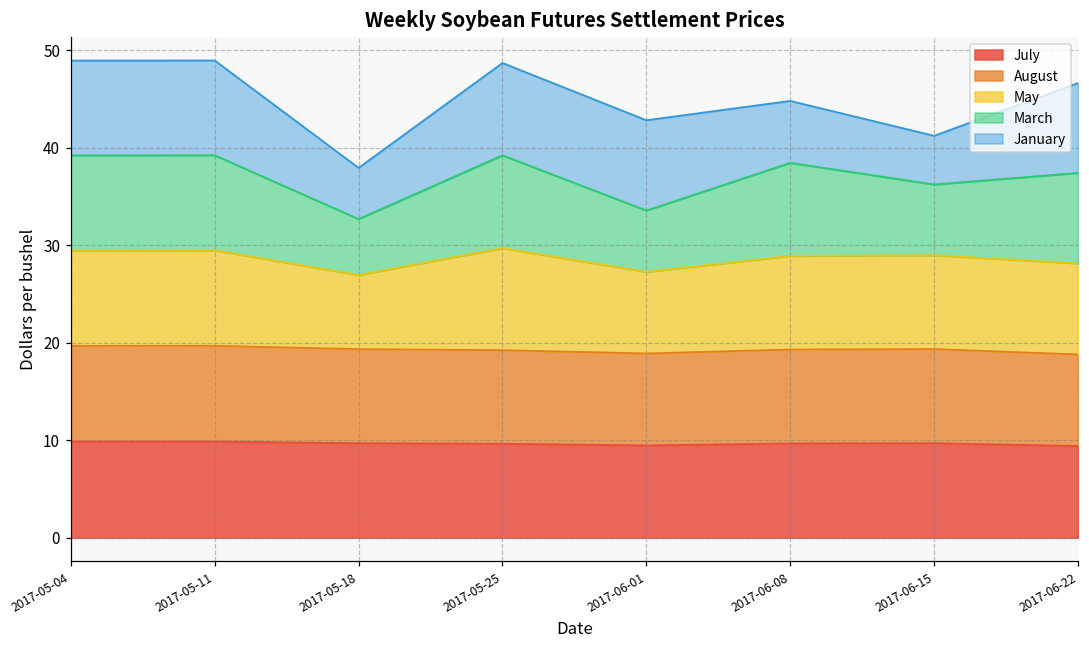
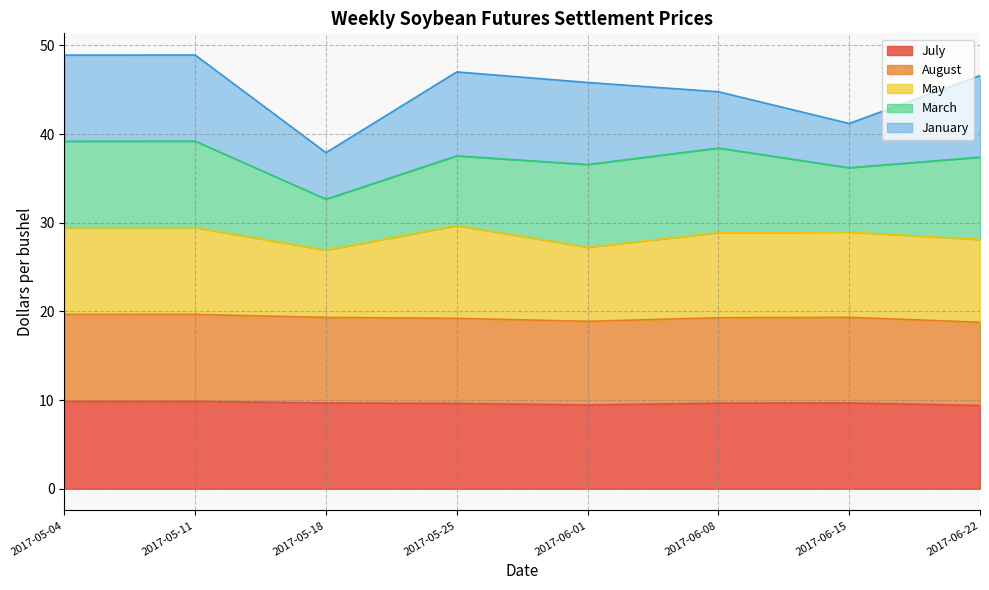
March, 2017-05-25: 10 -> 8
March, 2017-06-01: 6 -> 9
